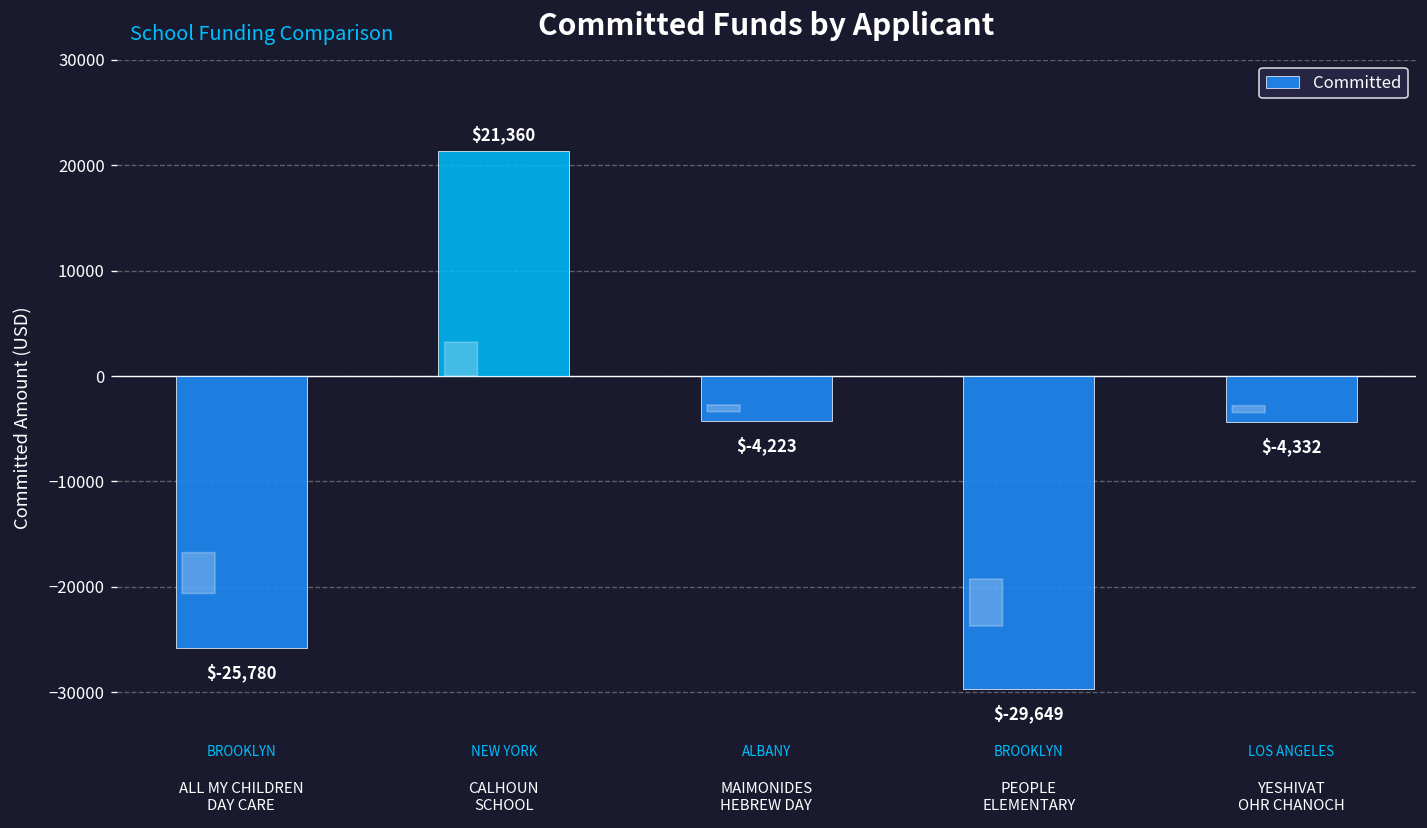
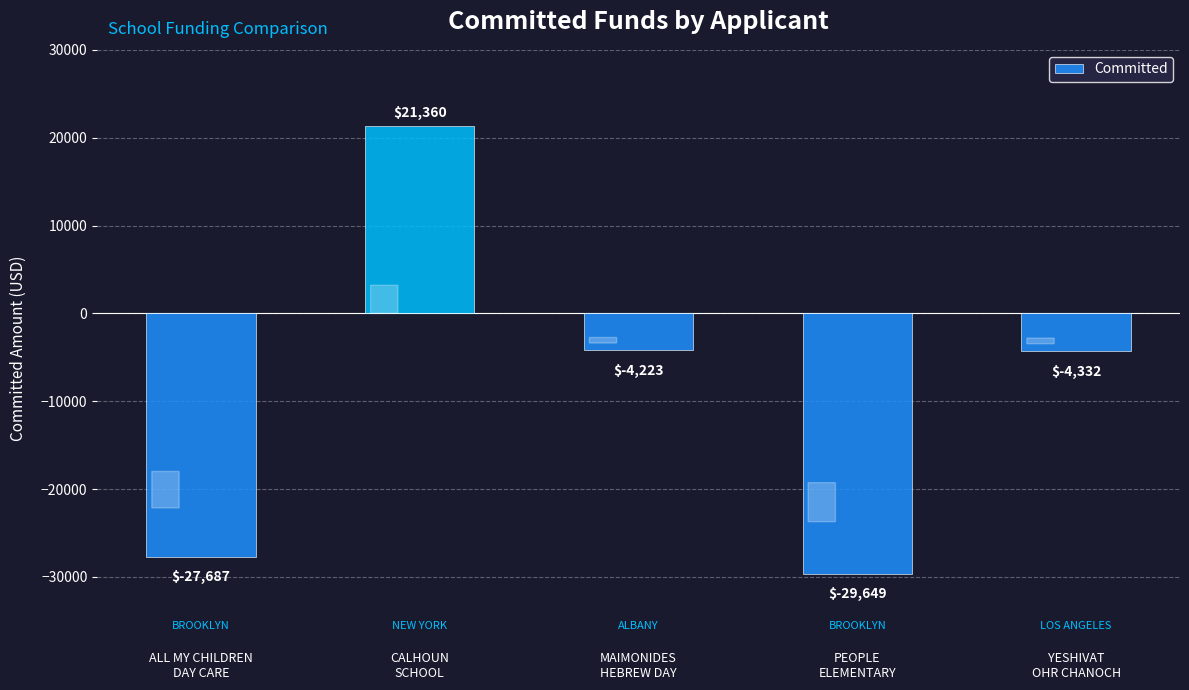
ALL MY CHILDREN DAY CARE: $-25,780 -> $-27,687
